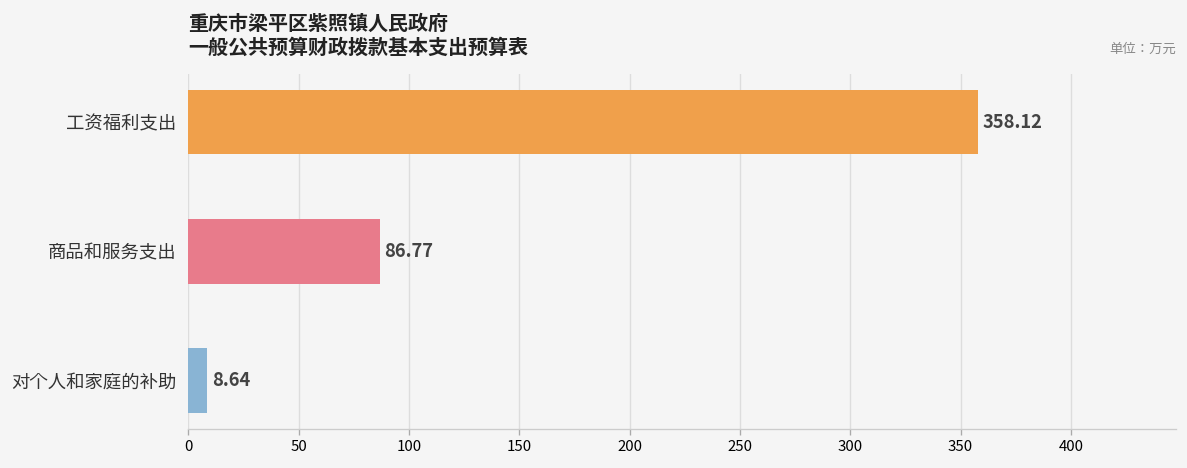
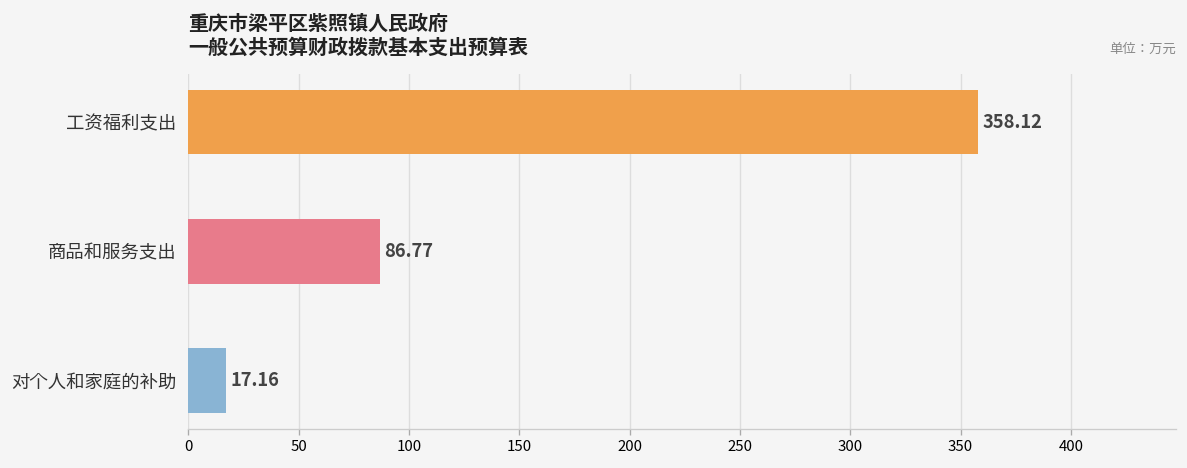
对个人和家庭的补助: 8.64 -> 17.16
